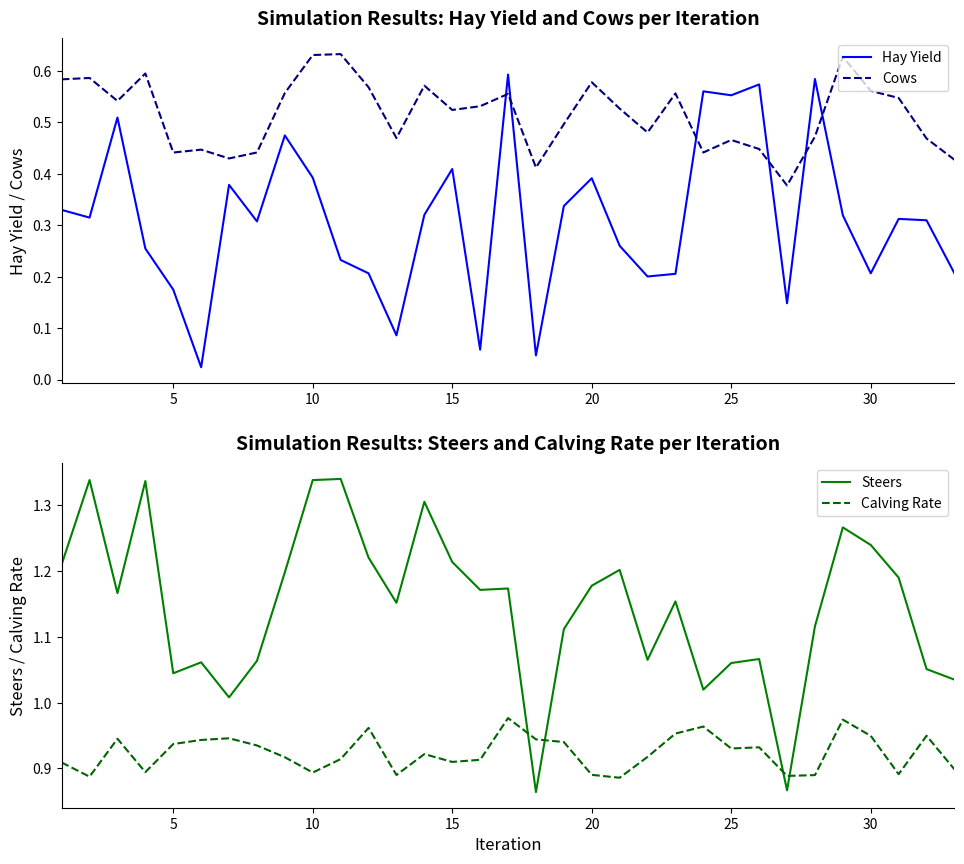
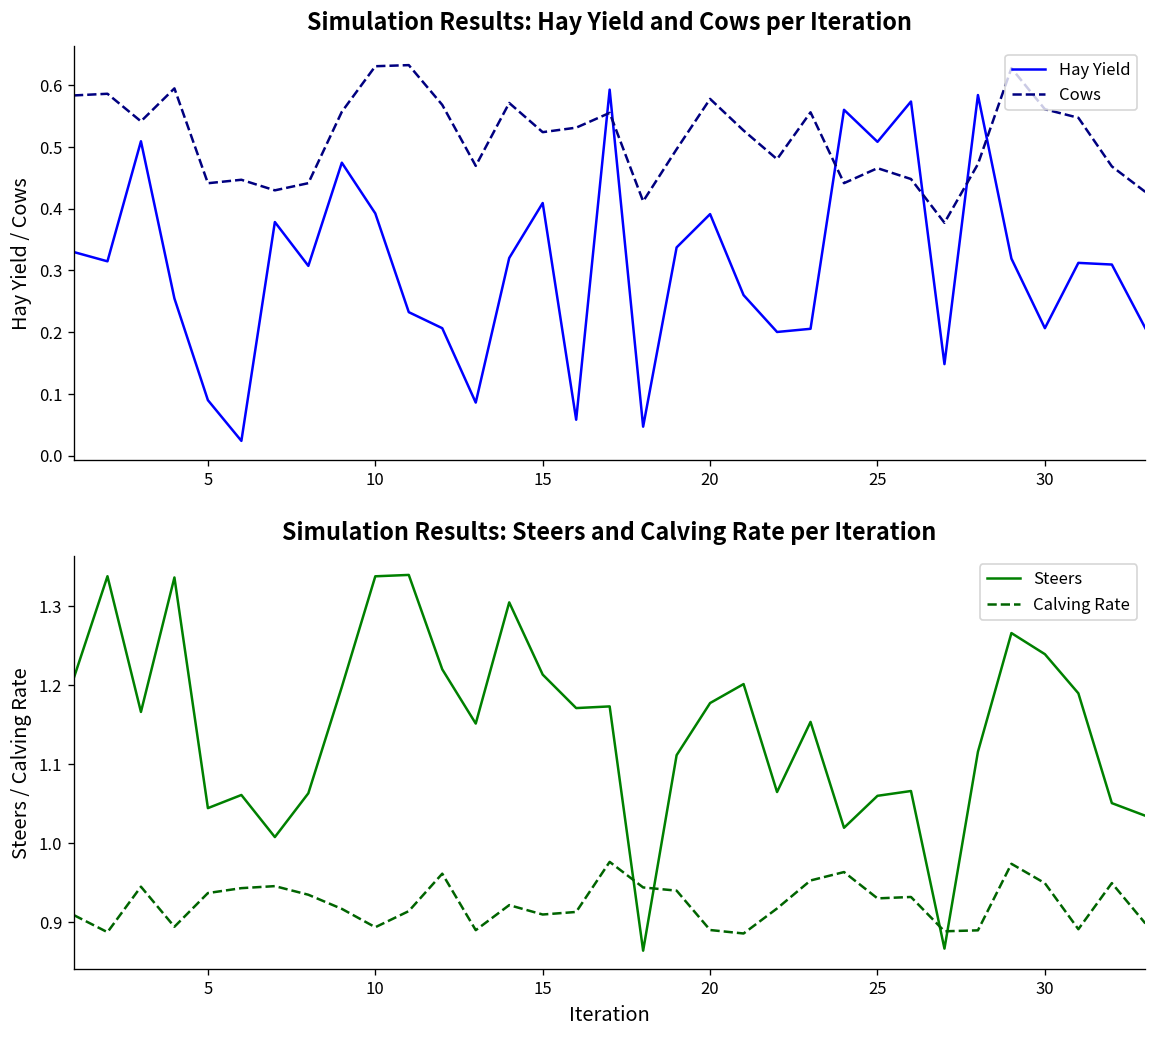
Simulation Results: Hay Yield and Cows per Iteration, Hay Yield, 5: 0.17 -> 0.09
Simulation Results: Hay Yield and Cows per Iteration, Hay Yield, 25: 0.55 -> 0.51
